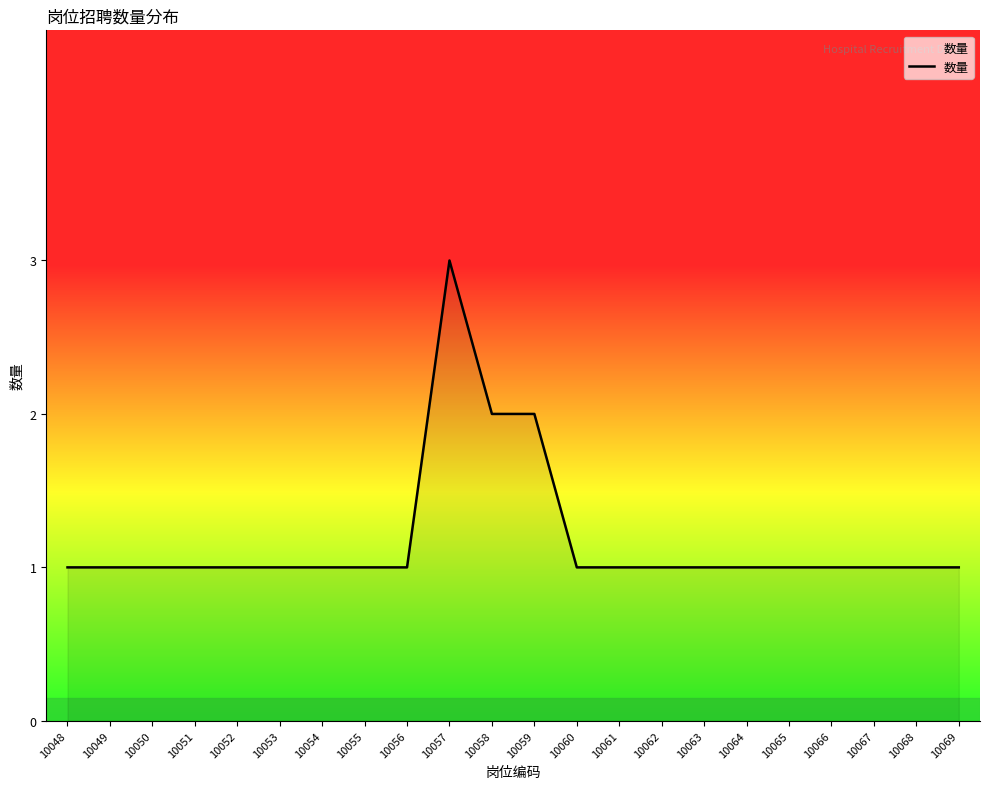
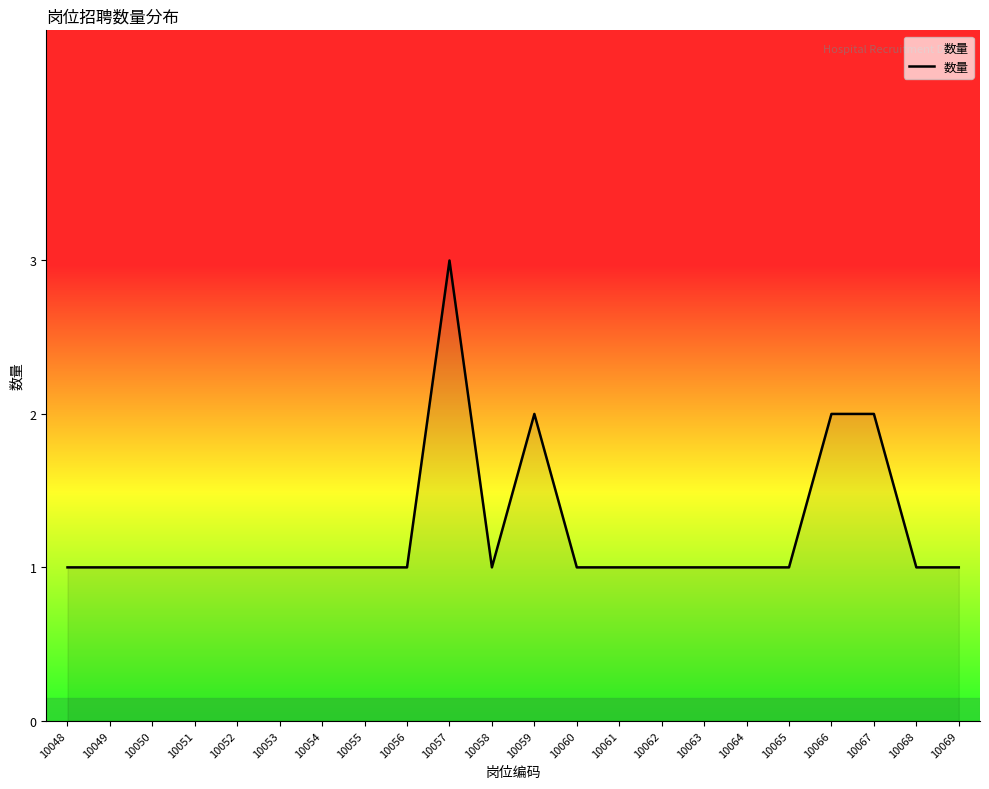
10058: 2 -> 1
10066: 1 -> 2
10067: 1 -> 2
